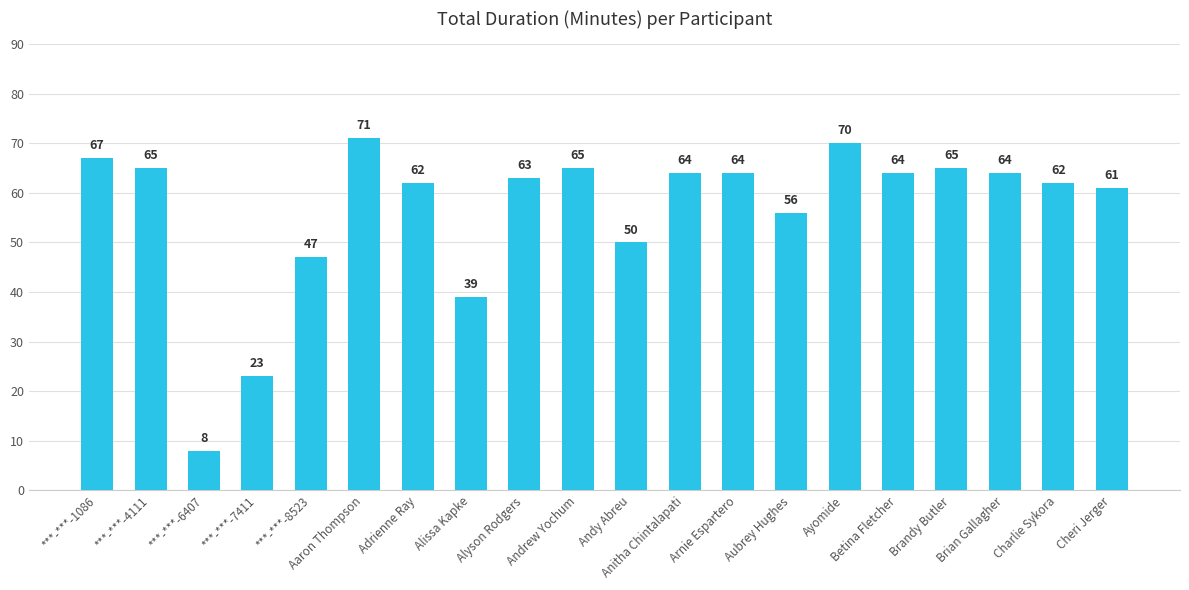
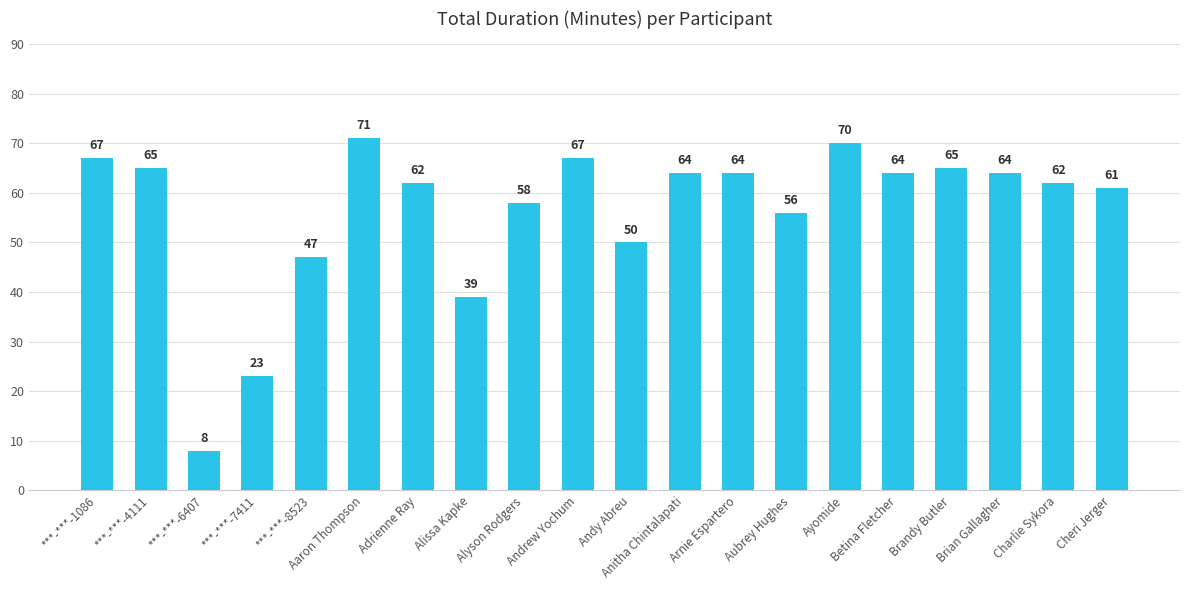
Alyson Rodgers: 63 -> 58
Andrew Yochum: 65 -> 67
